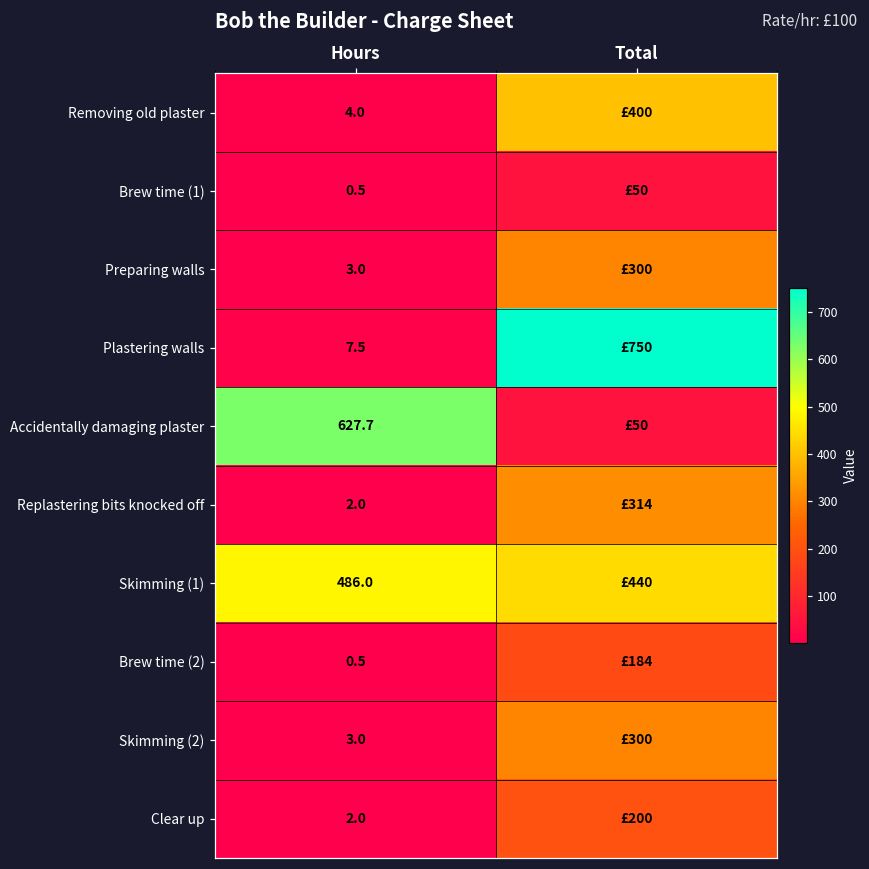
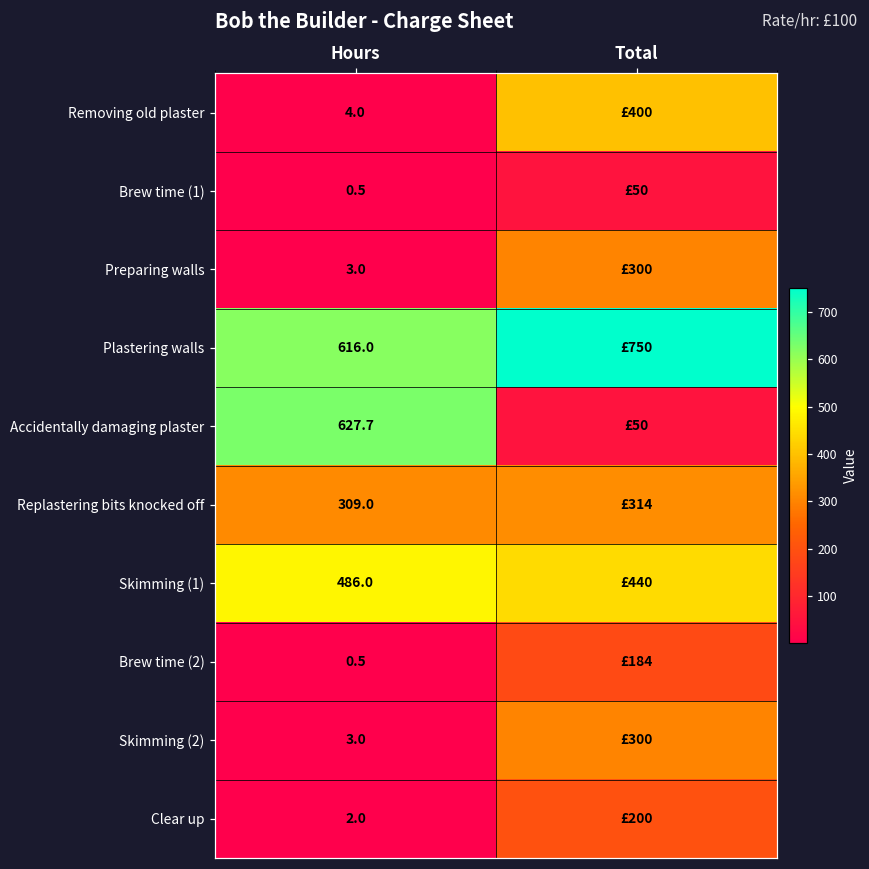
Plastering walls, Hours: 7.5 -> 616.0
Replastering bits knocked off, Hours: 2.0 -> 309.0
